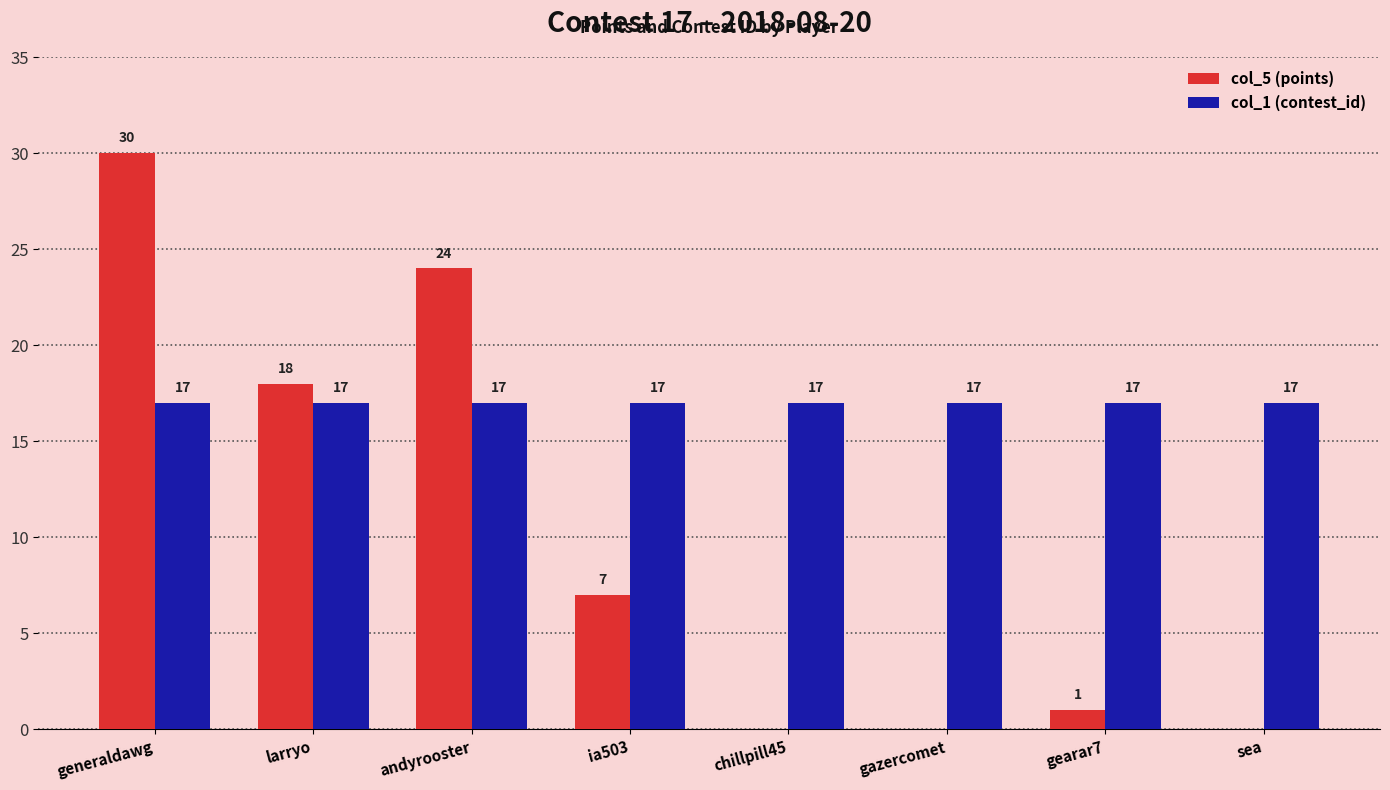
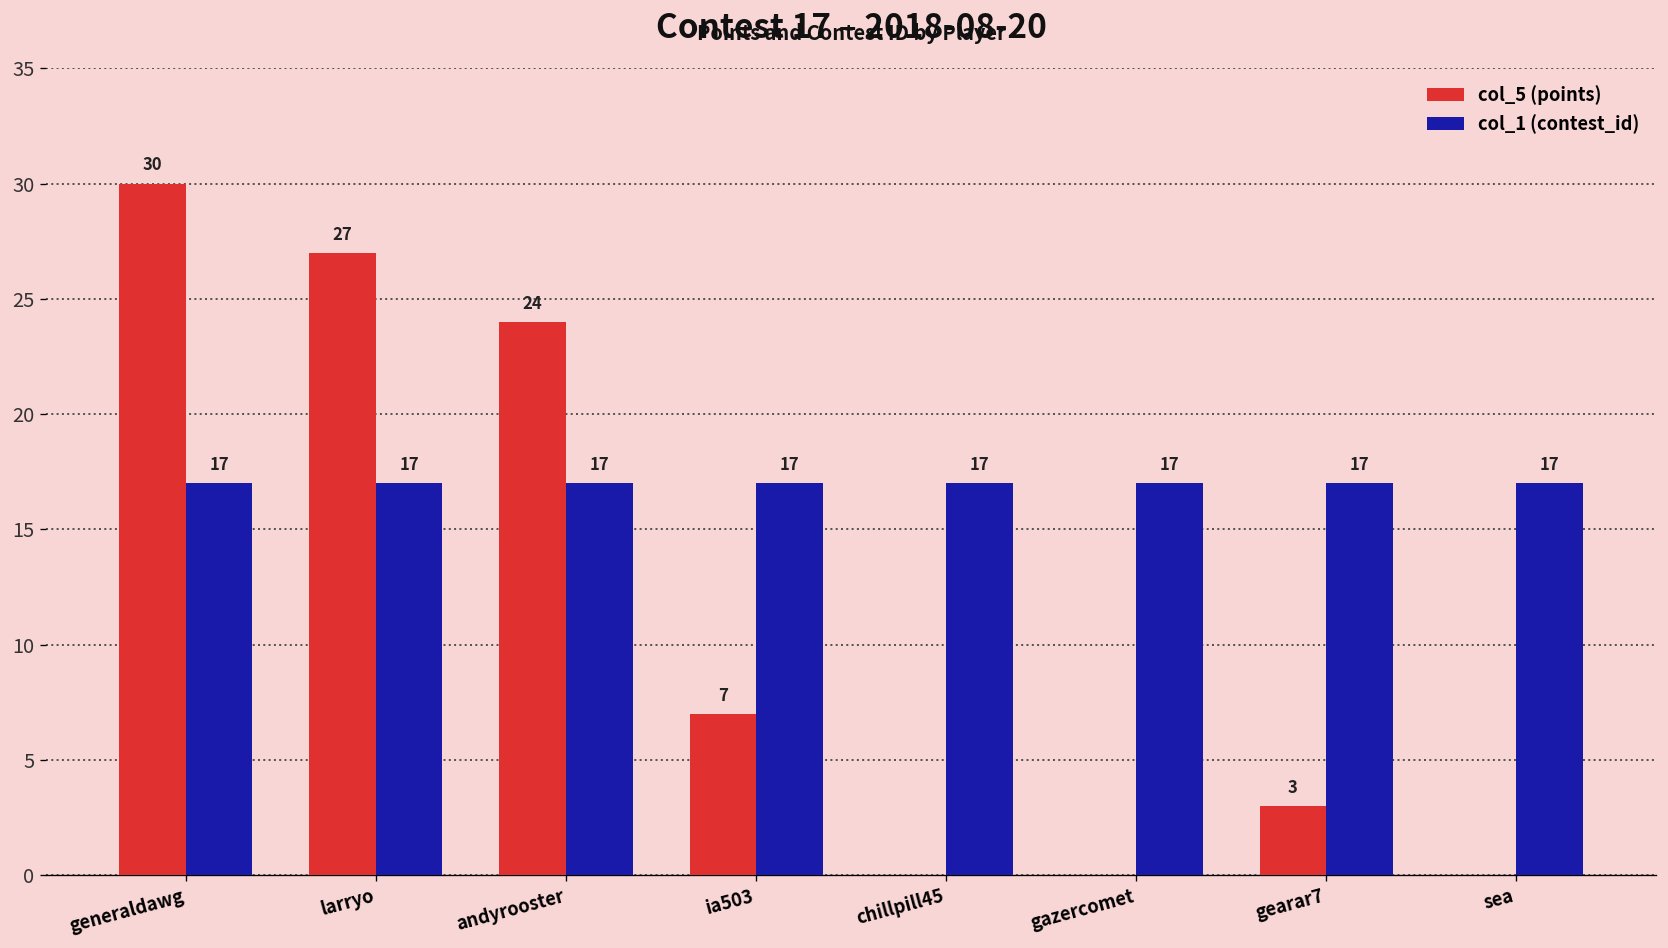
col_5 (points), larryo: 18 -> 27
col_5 (points), gearar7: 1 -> 3
